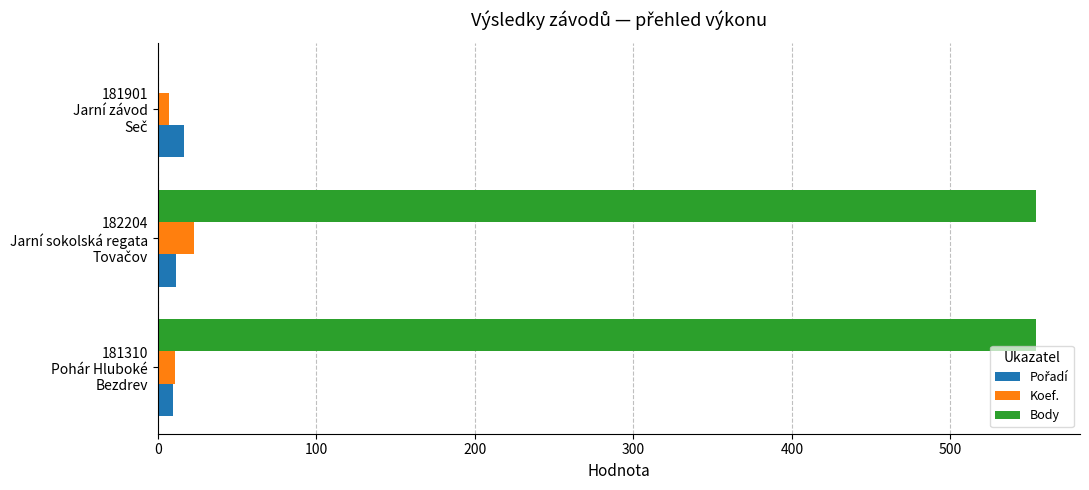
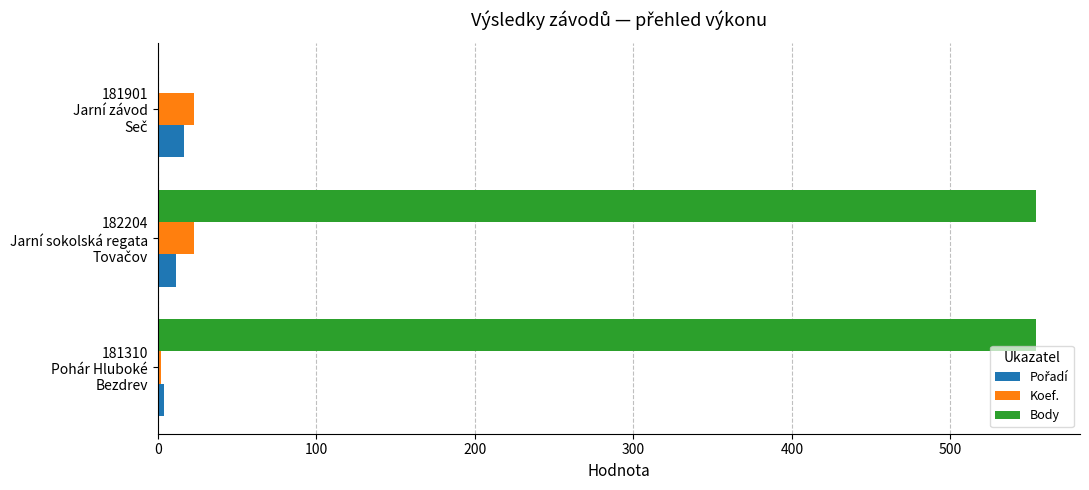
Koef., 181901 Jarní závod Seč: 7 -> 23
Koef., 181310 Pohár Hluboké Bezdrev: 11 -> 2
Pořadí, 181310 Pohár Hluboké Bezdrev: 10 -> 4
